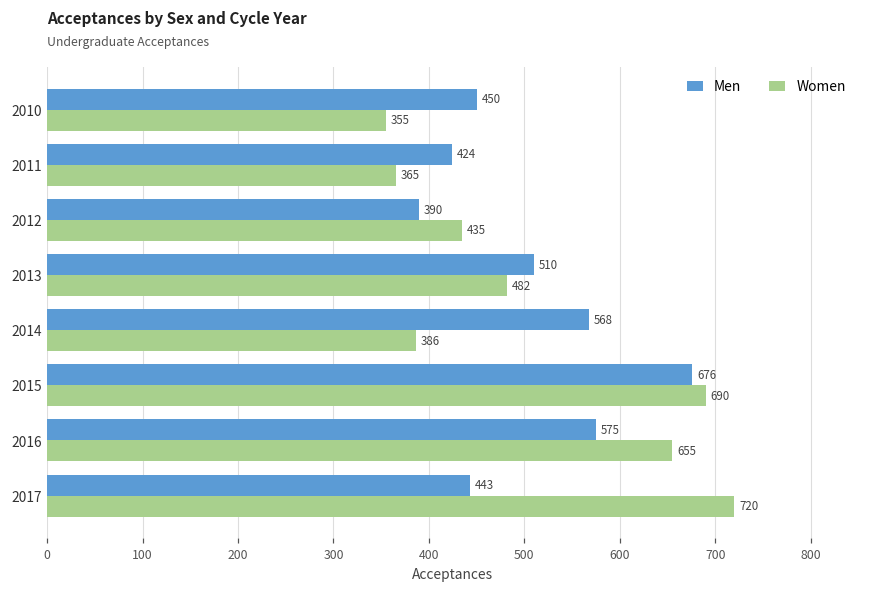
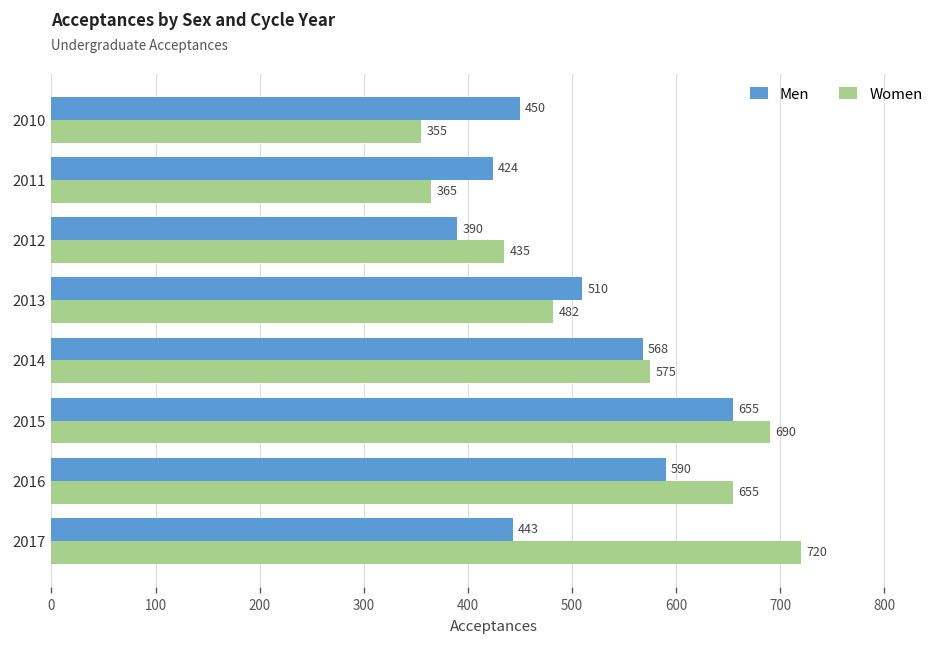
Women, 2014: 386 -> 575
Men, 2015: 676 -> 655
Men, 2016: 575 -> 590
